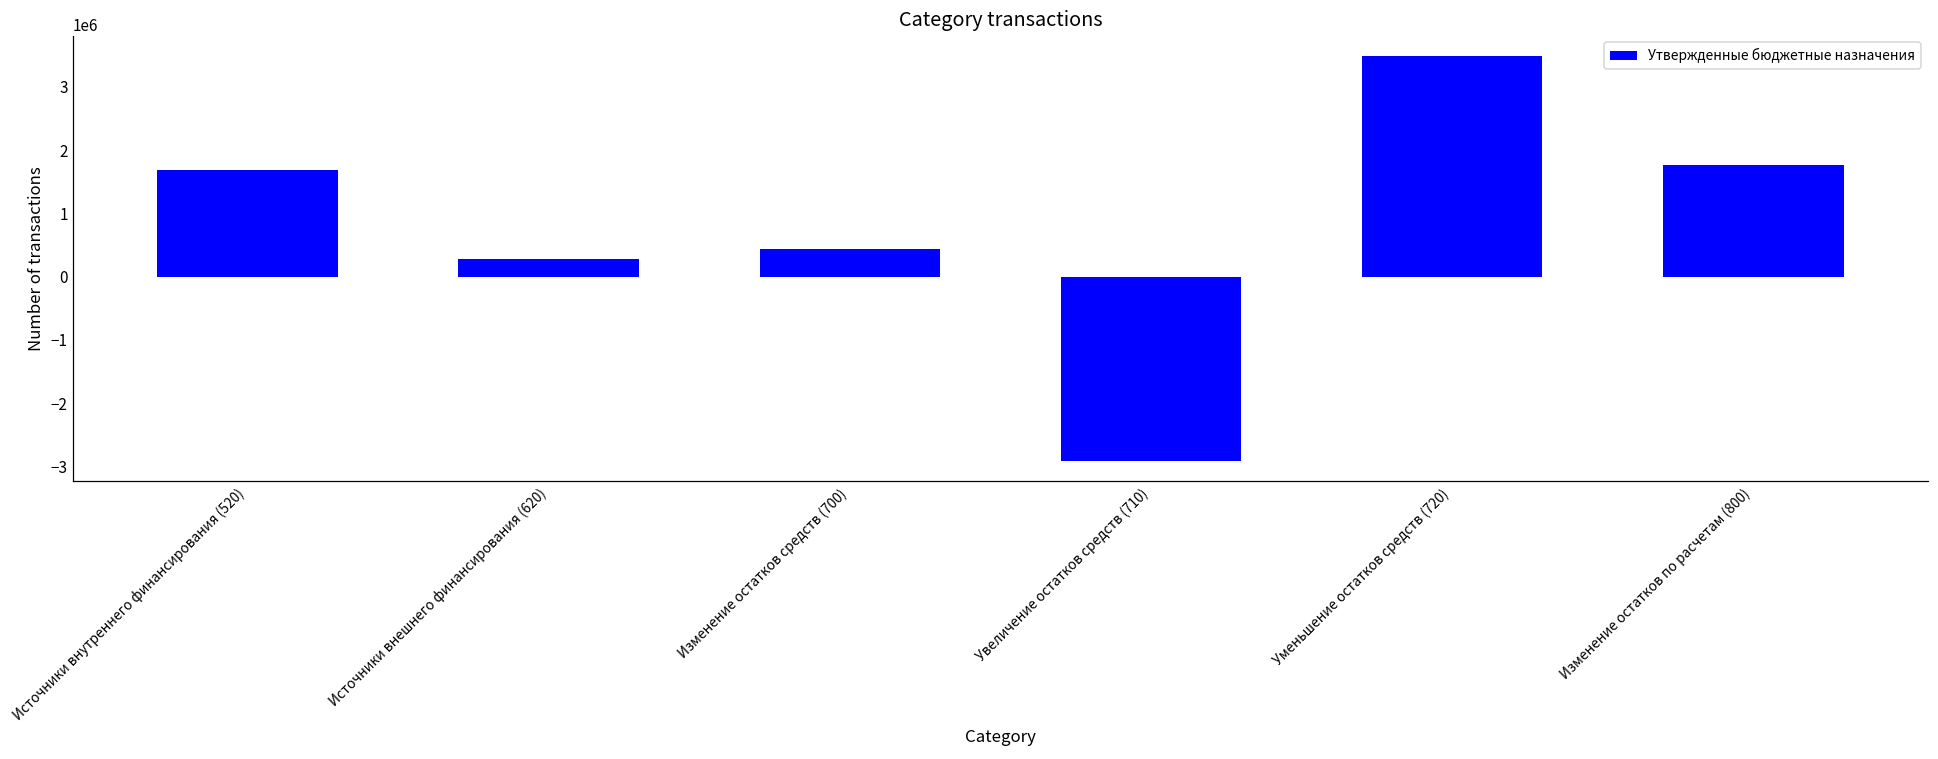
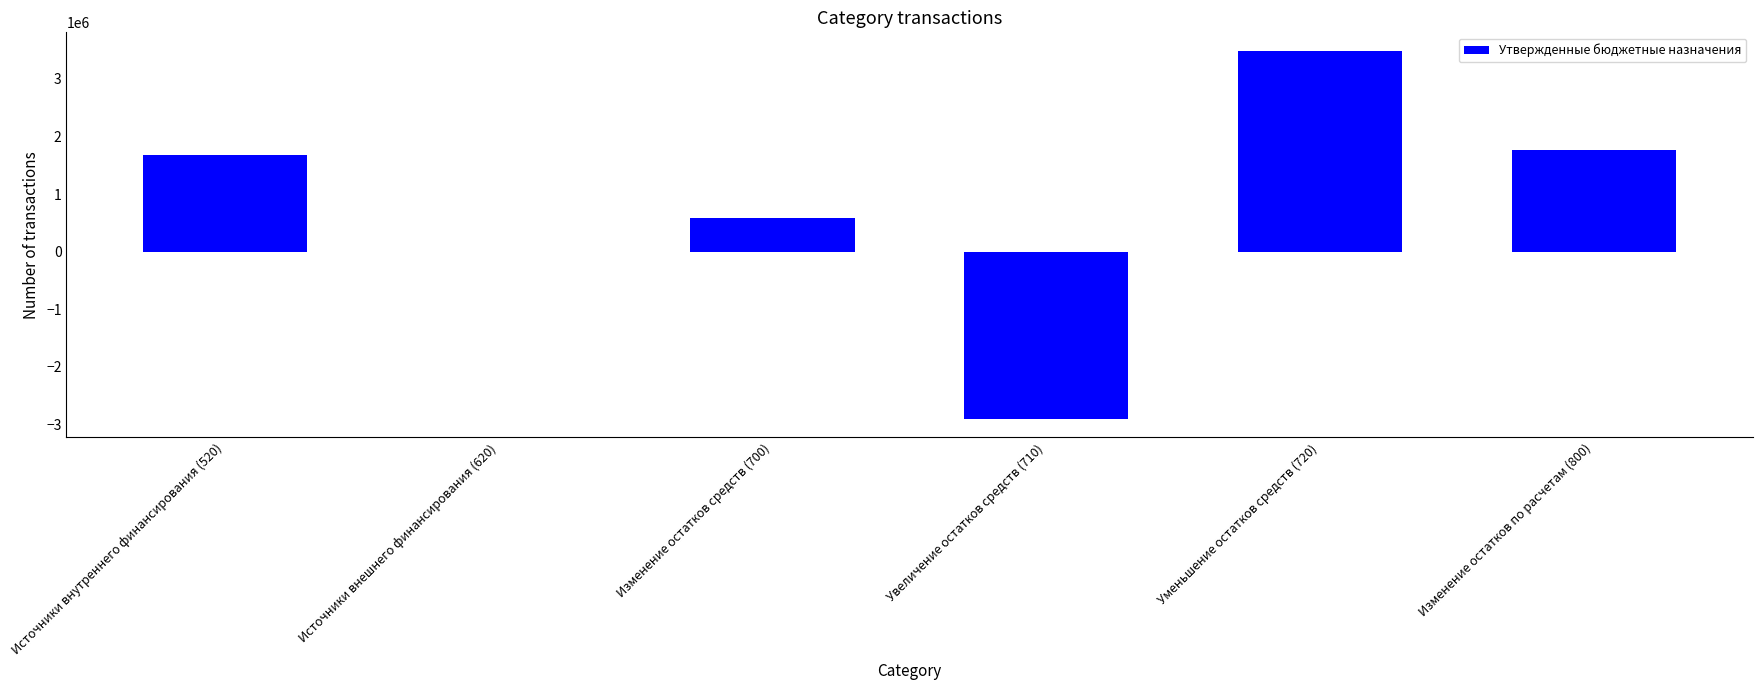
Источники внешнего финансирования (620): 300000 -> 0
Изменение остатков средств (700): 400000 -> 600000
